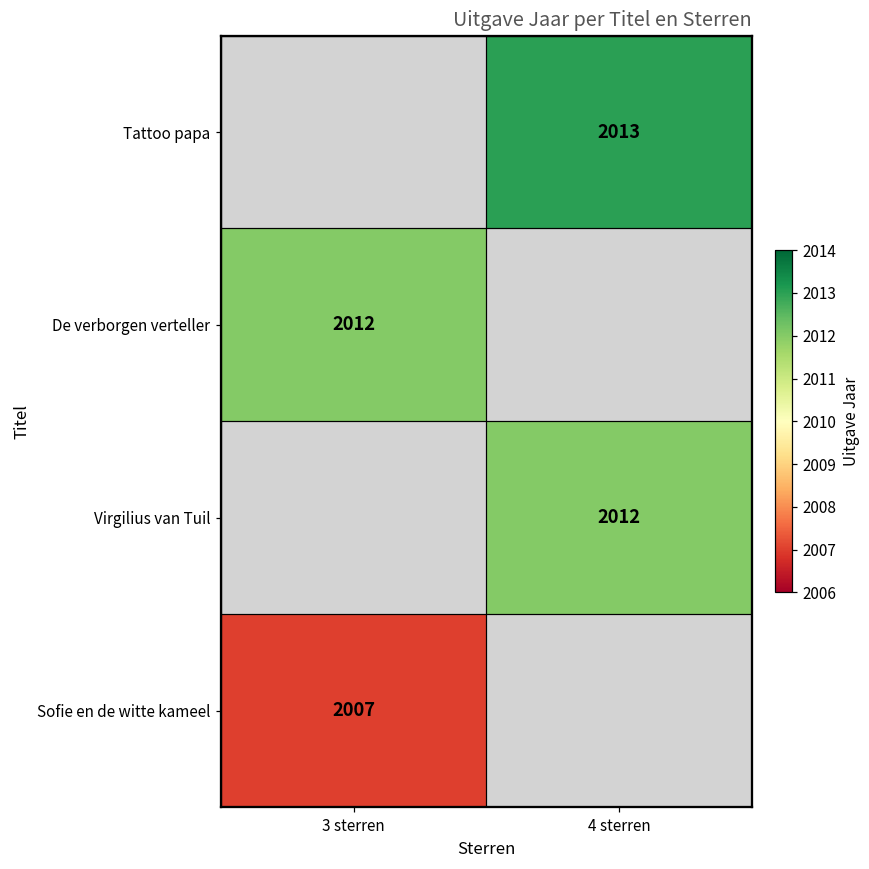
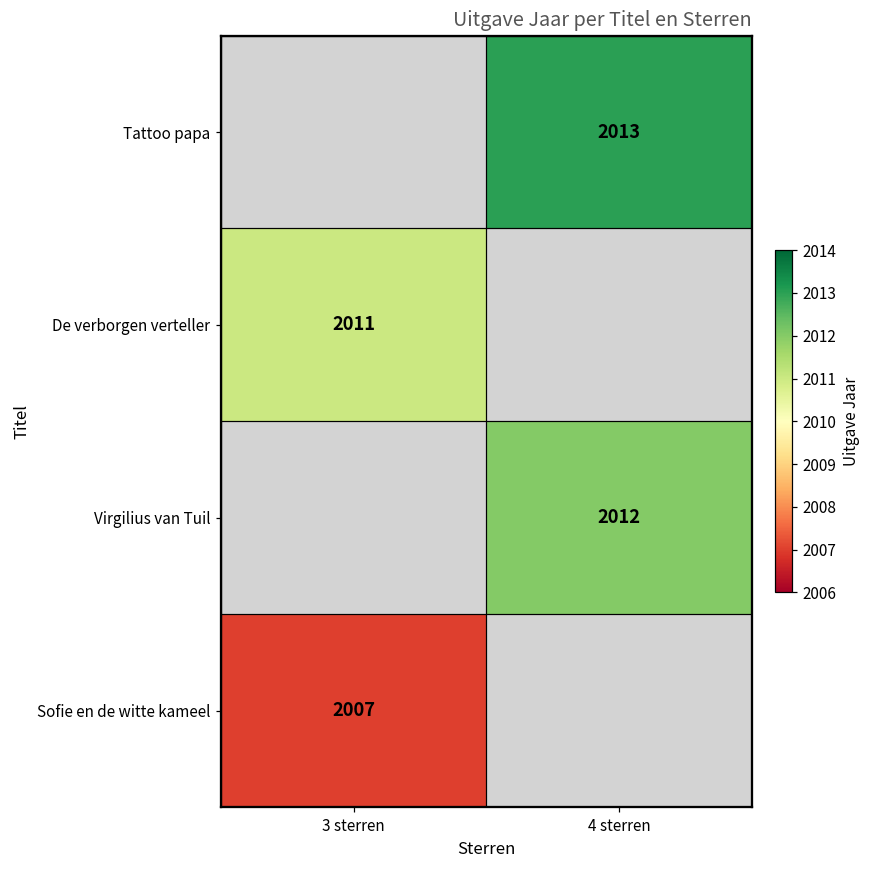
De verborgen verteller, 3 sterren: 2012 -> 2011
